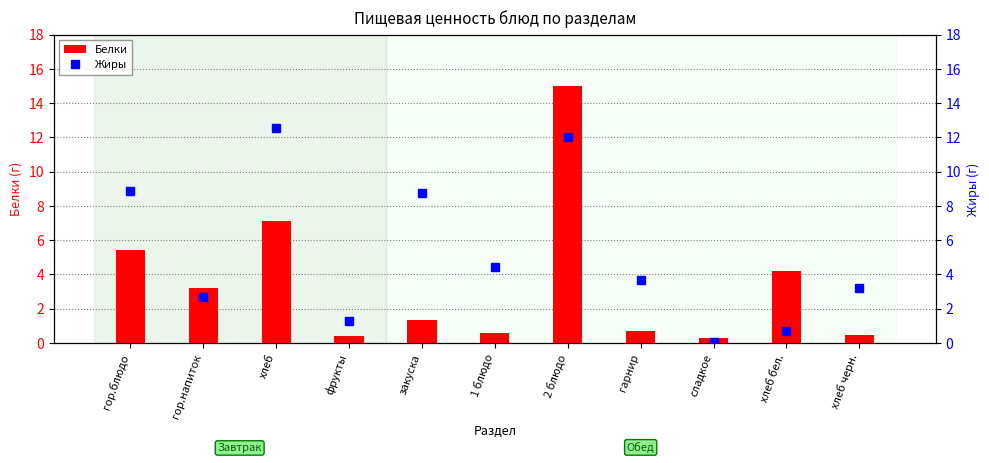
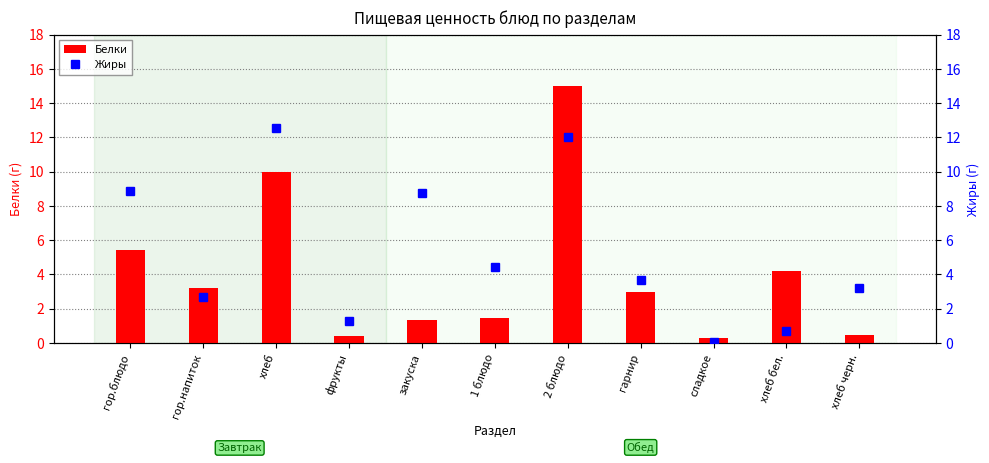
Белки, хлеб: 7.1 -> 10.0
Белки, 1 блюдо: 0.6 -> 1.5
Белки, гарнир: 0.7 -> 3.0
